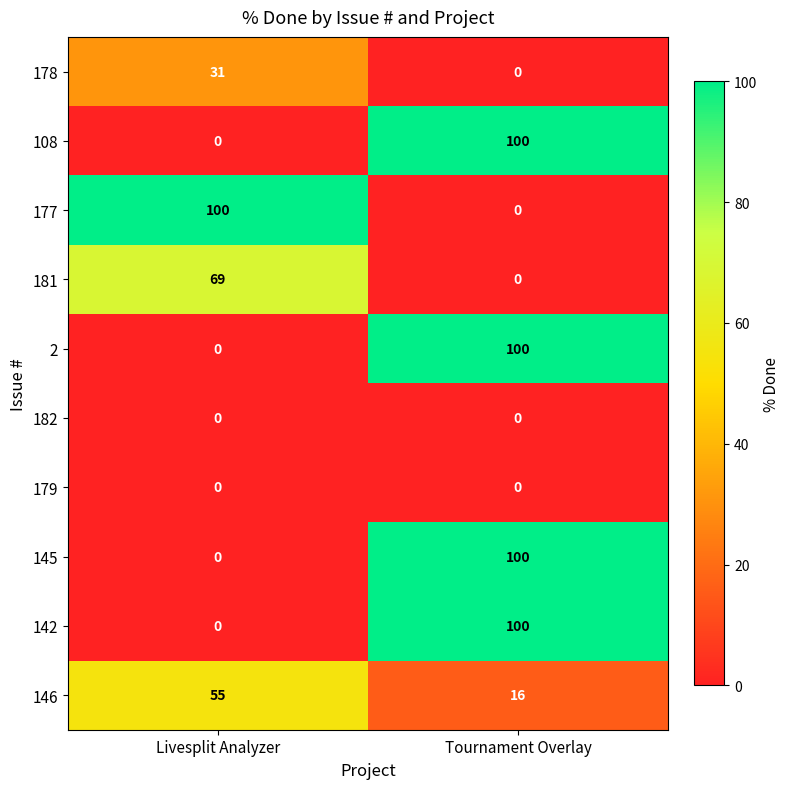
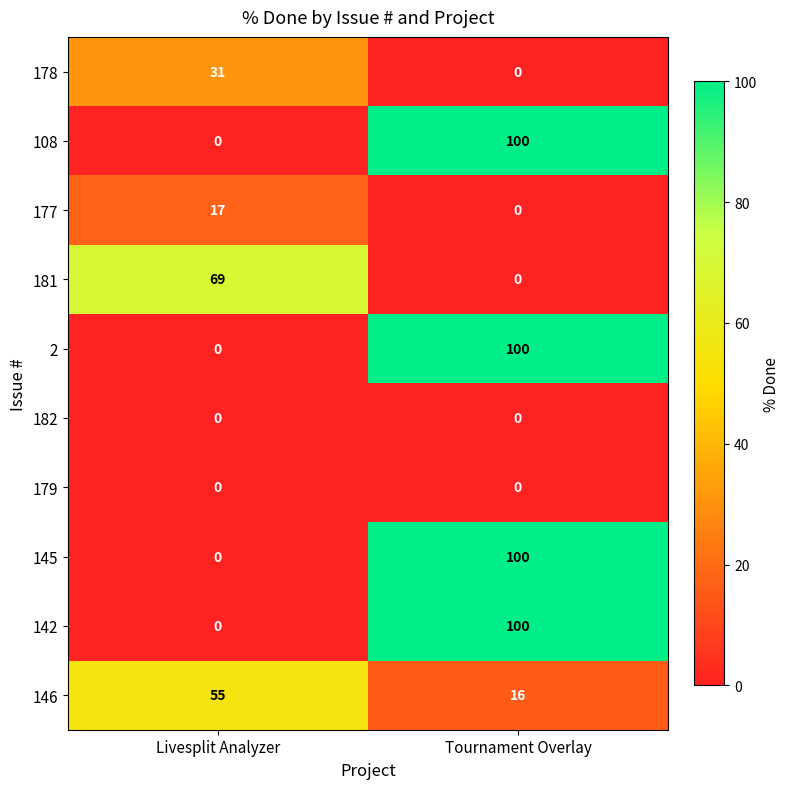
177, Livesplit Analyzer: 100 -> 17
